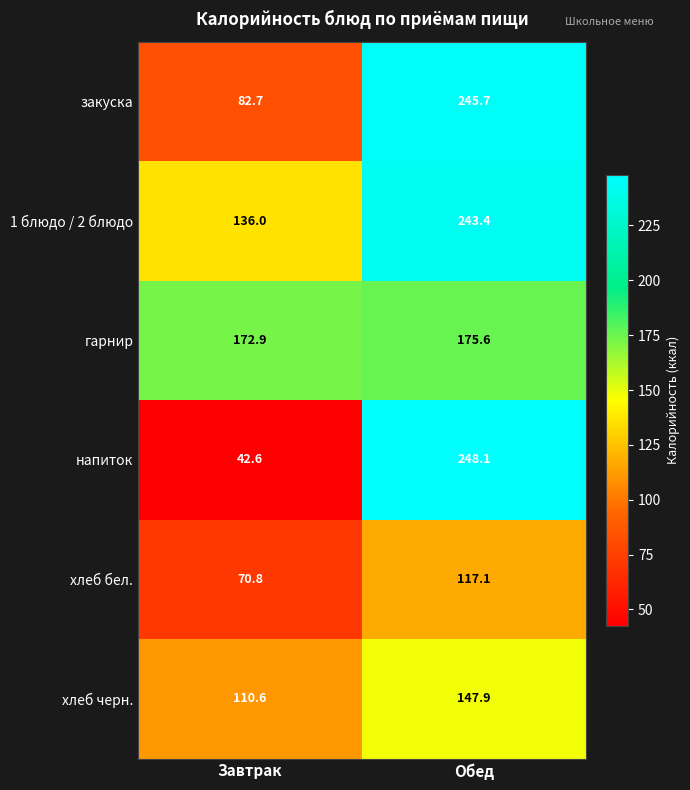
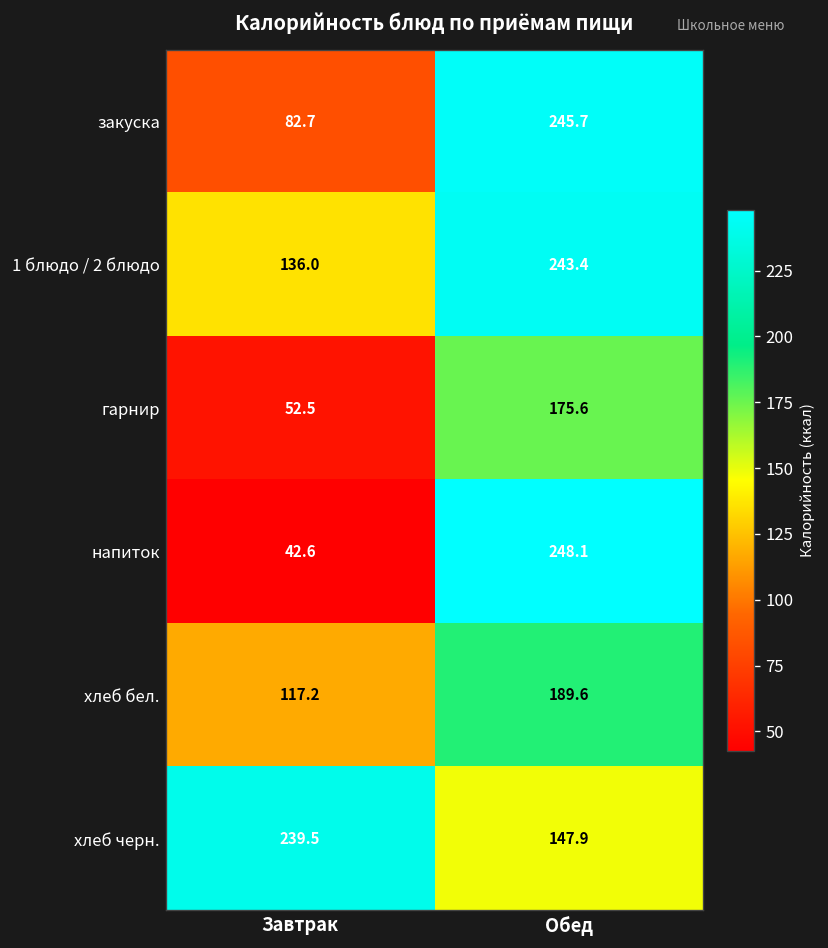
гарнир, Завтрак: 172.9 -> 52.5
хлеб бел., Завтрак: 70.8 -> 117.2
хлеб бел., Обед: 117.1 -> 189.6
хлеб черн., Завтрак: 110.6 -> 239.5
